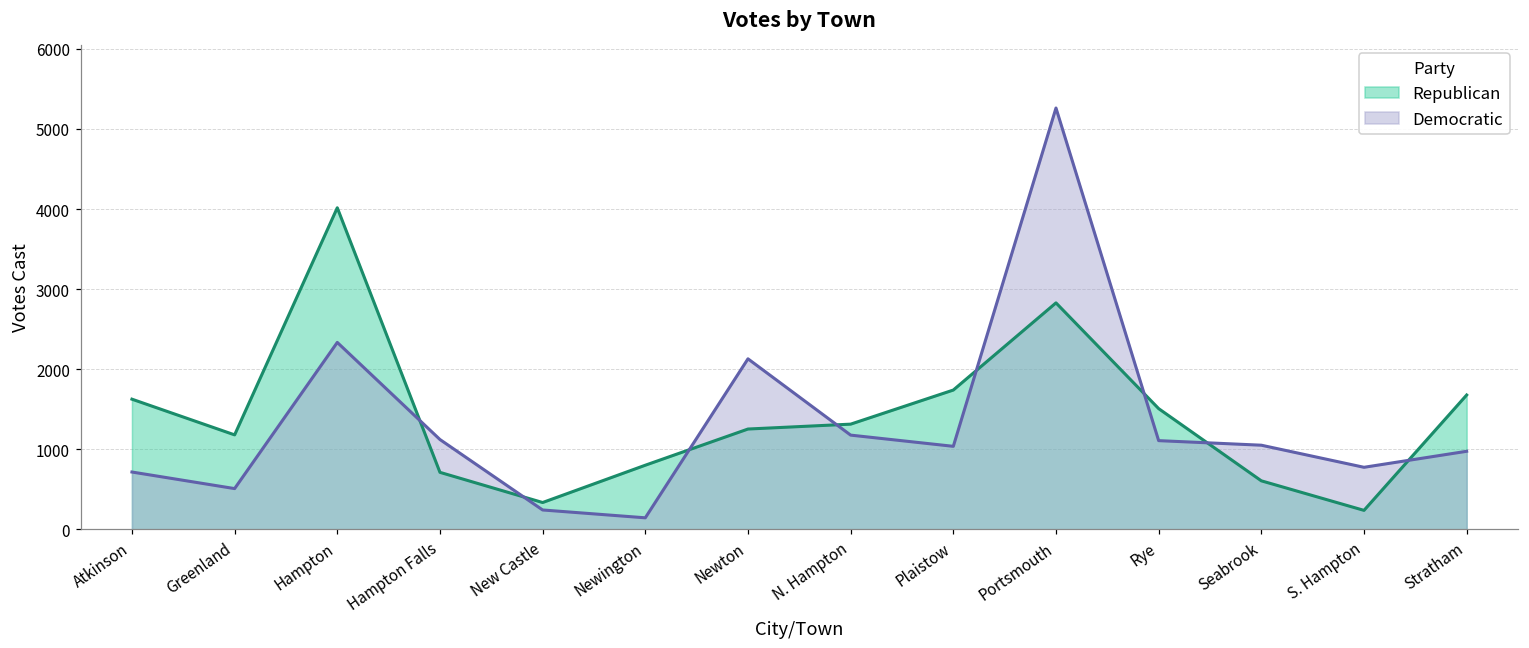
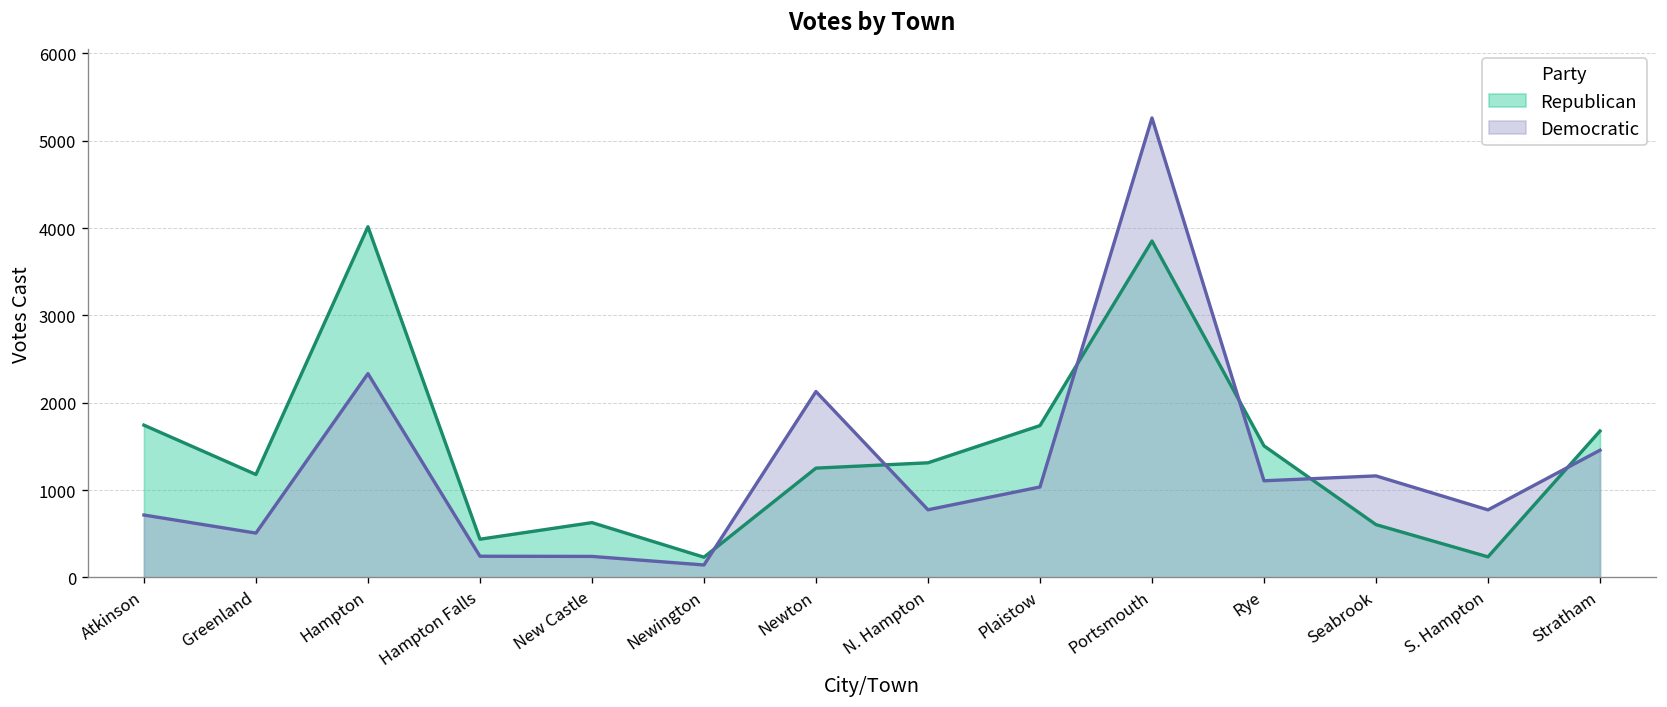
Republican, Atkinson: 1600 -> 1700
Republican, Hampton Falls: 700 -> 400
Democratic, Hampton Falls: 1100 -> 200
Republican, New Castle: 300 -> 600
Republican, Newington: 800 -> 200
Democratic, N. Hampton: 1200 -> 800
Republican, Portsmouth: 2800 -> 3900
Democratic, Seabrook: 1100 -> 1200
Democratic, Stratham: 1000 -> 1500
